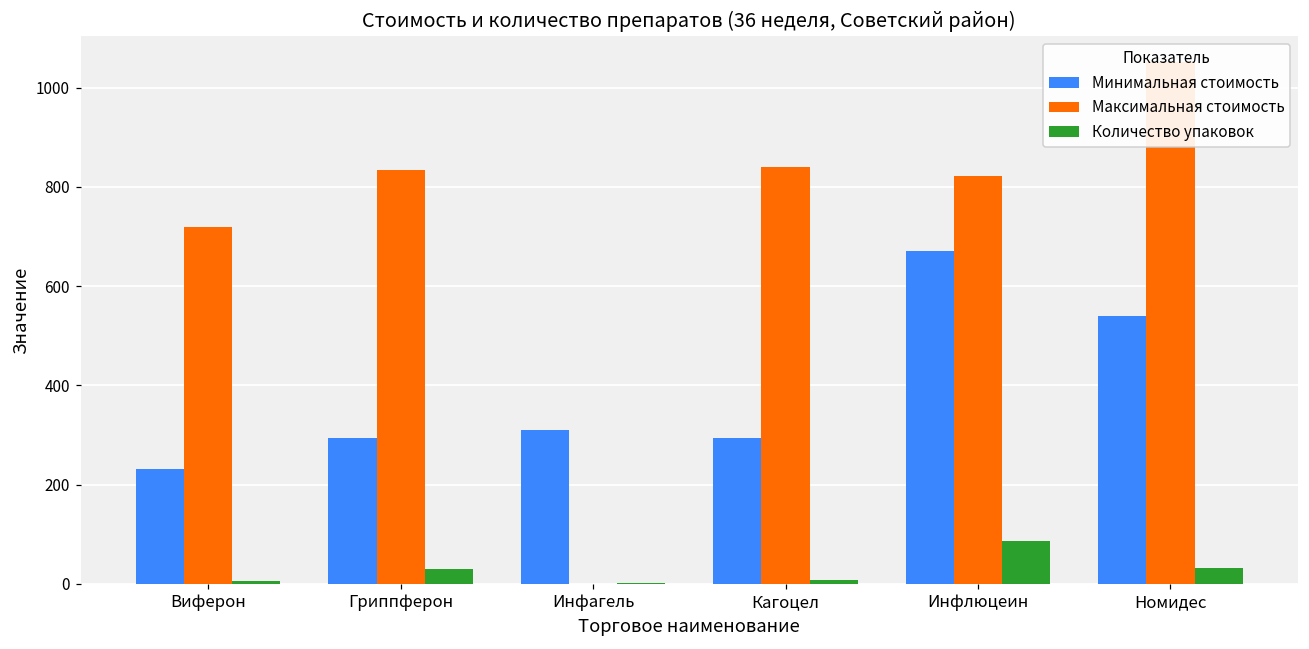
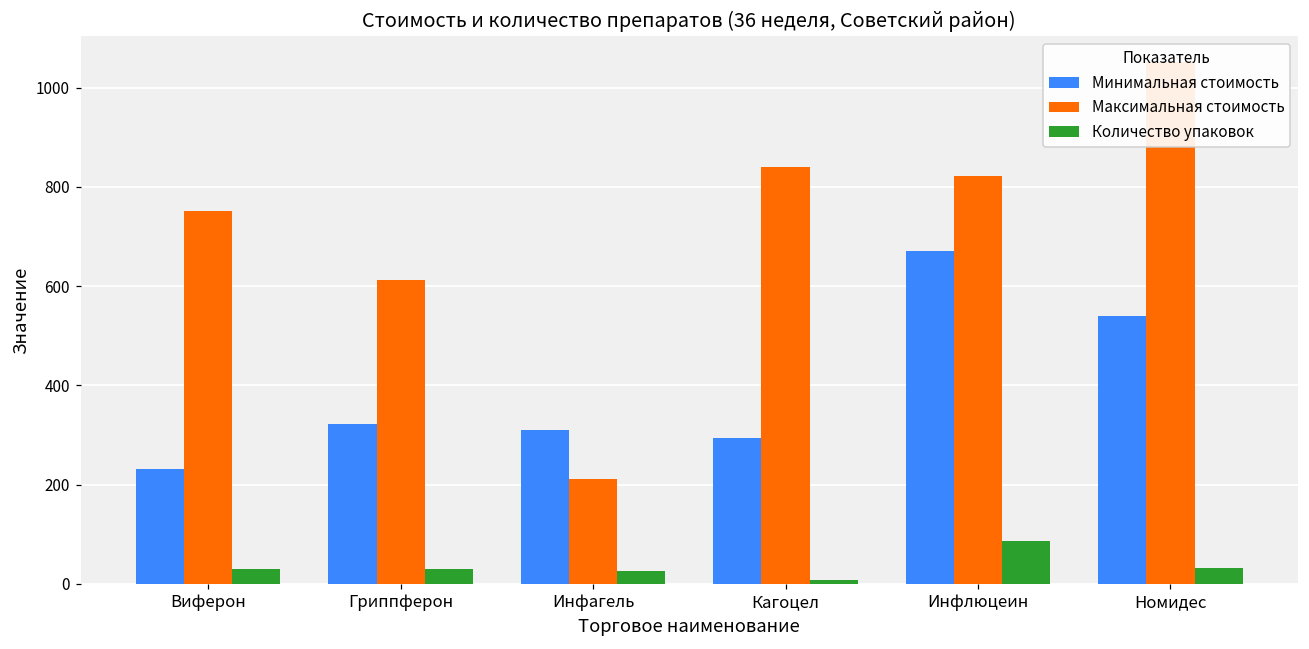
Максимальная стоимость, Виферон: 720 -> 750
Количество упаковок, Виферон: 10 -> 30
Минимальная стоимость, Гриппферон: 290 -> 320
Максимальная стоимость, Гриппферон: 830 -> 610
Максимальная стоимость, Инфагель: 0 -> 210
Количество упаковок, Инфагель: 0 -> 30
